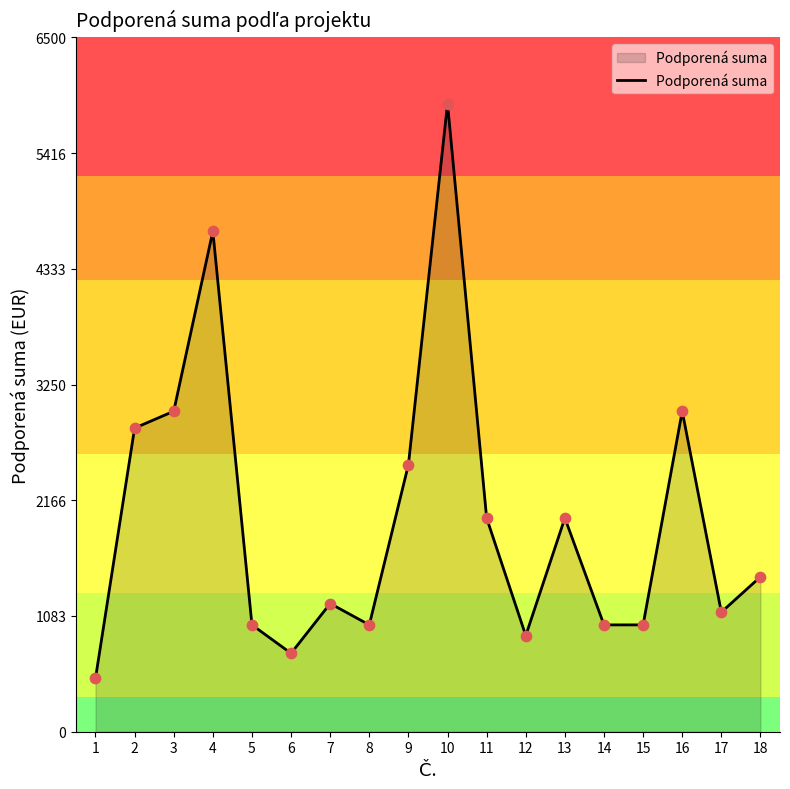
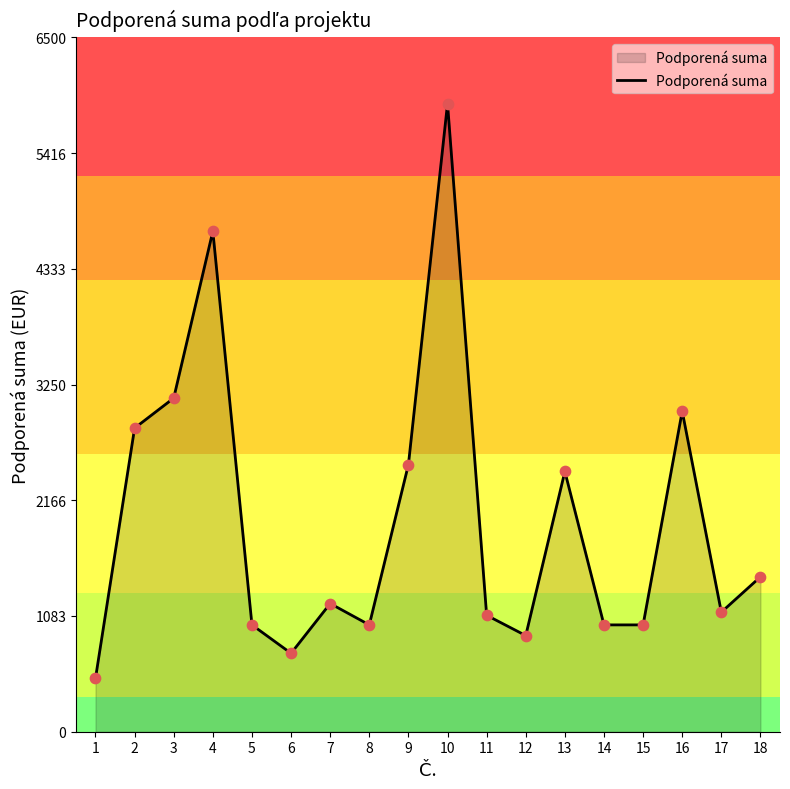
3: 3000 -> 3120
11: 2000 -> 1090
13: 2000 -> 2440
